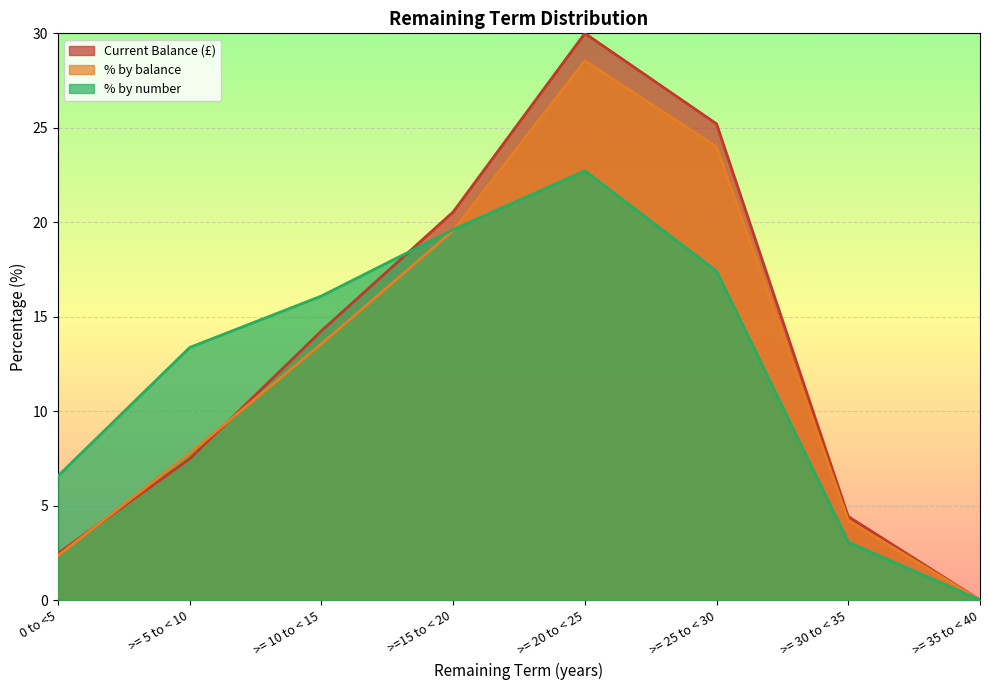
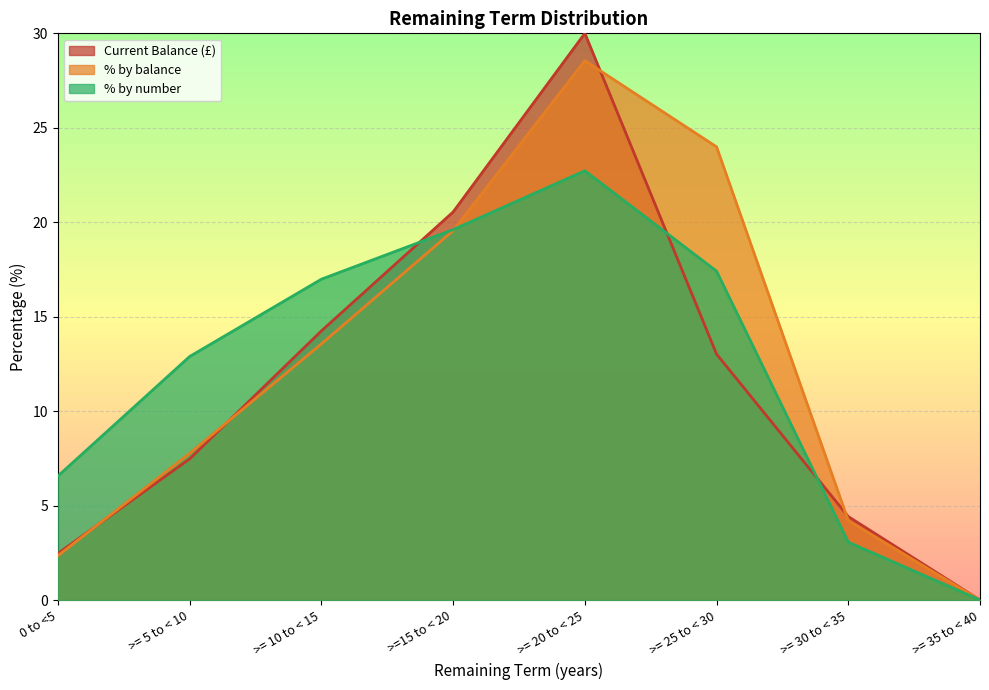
% by number, >= 5 to < 10: 13.4 -> 12.9
% by number, >= 10 to < 15: 16.1 -> 17.0
Current Balance (£), >= 25 to < 30: 25.2 -> 13.0
